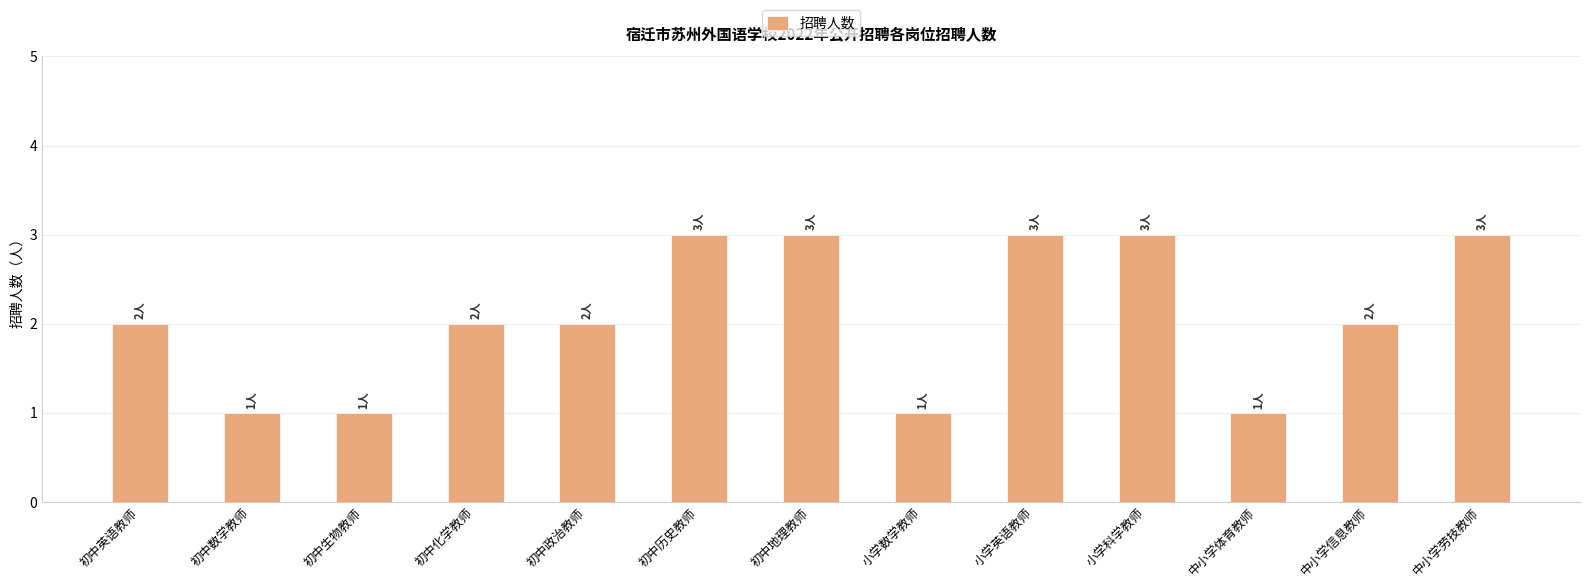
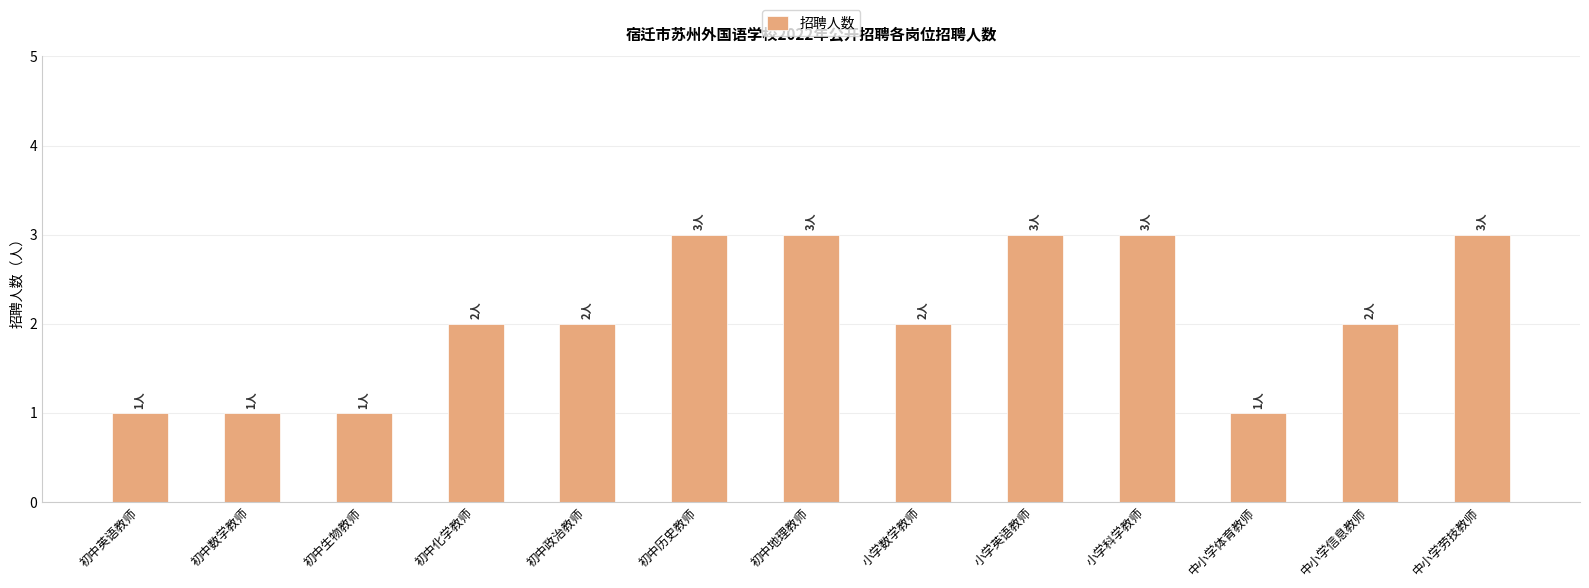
初中英语教师: 2人 -> 1人
小学数学教师: 1人 -> 2人
